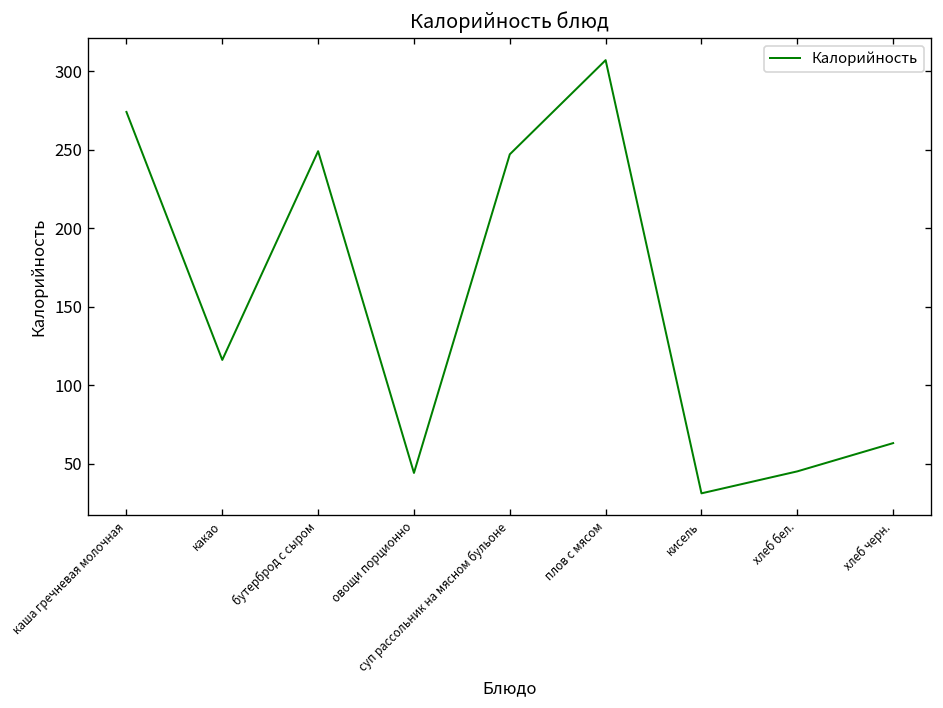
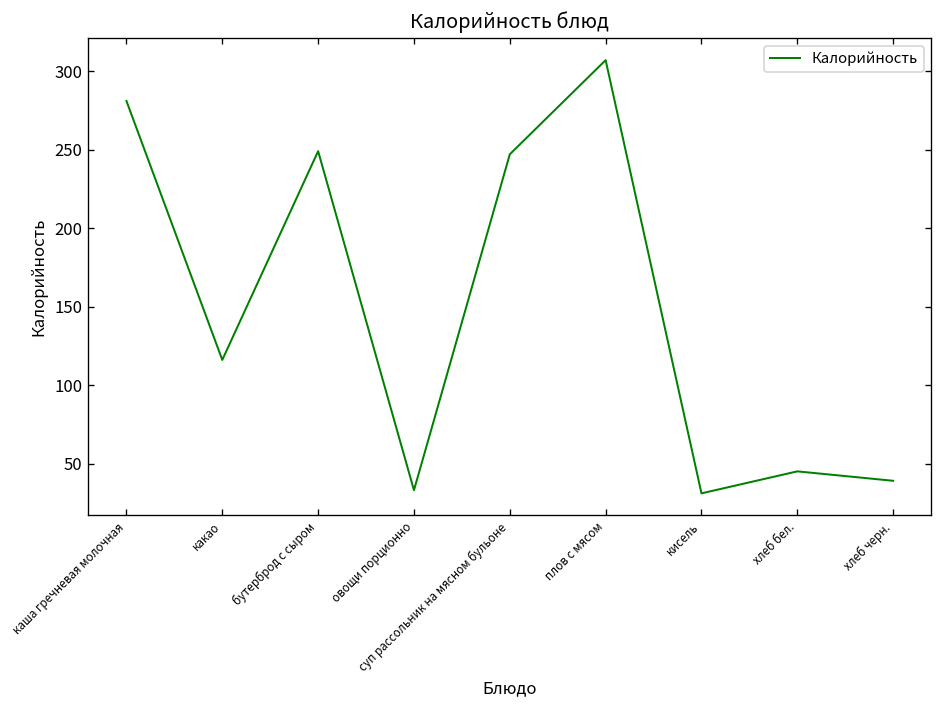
каша гречневая молочная: 274 -> 281
овощи порционно: 44 -> 33
хлеб черн.: 63 -> 39
